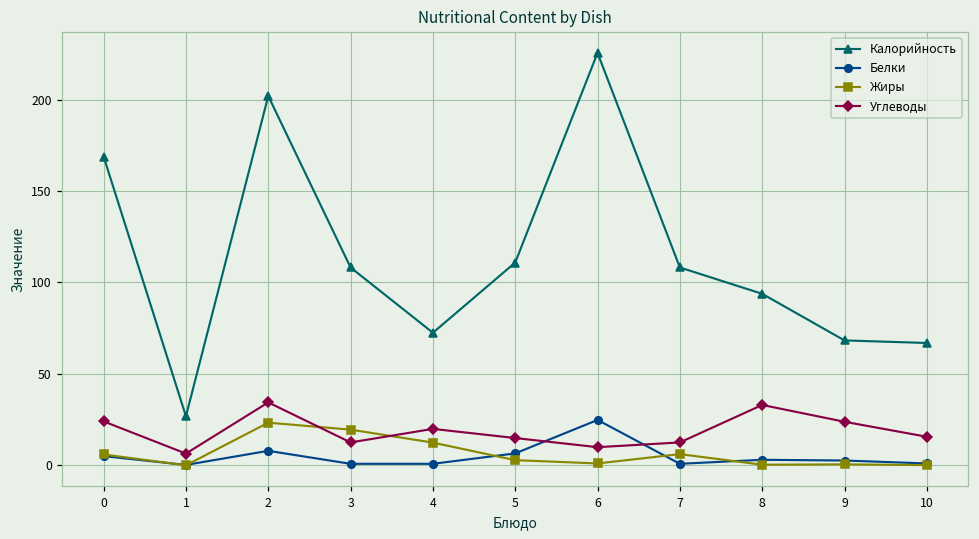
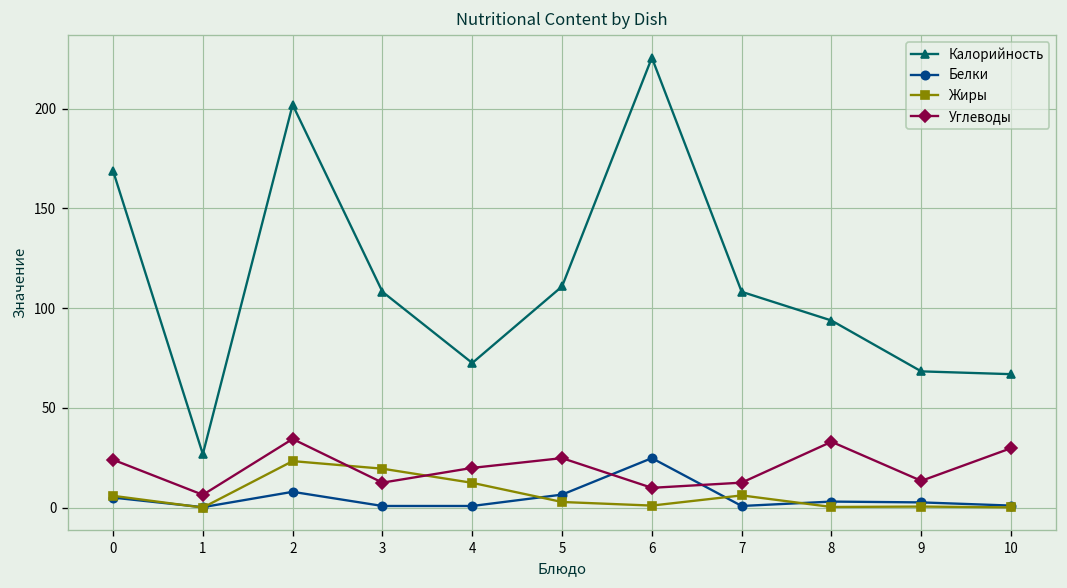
Углеводы, 5: 15 -> 25
Углеводы, 9: 24 -> 13
Углеводы, 10: 16 -> 30
